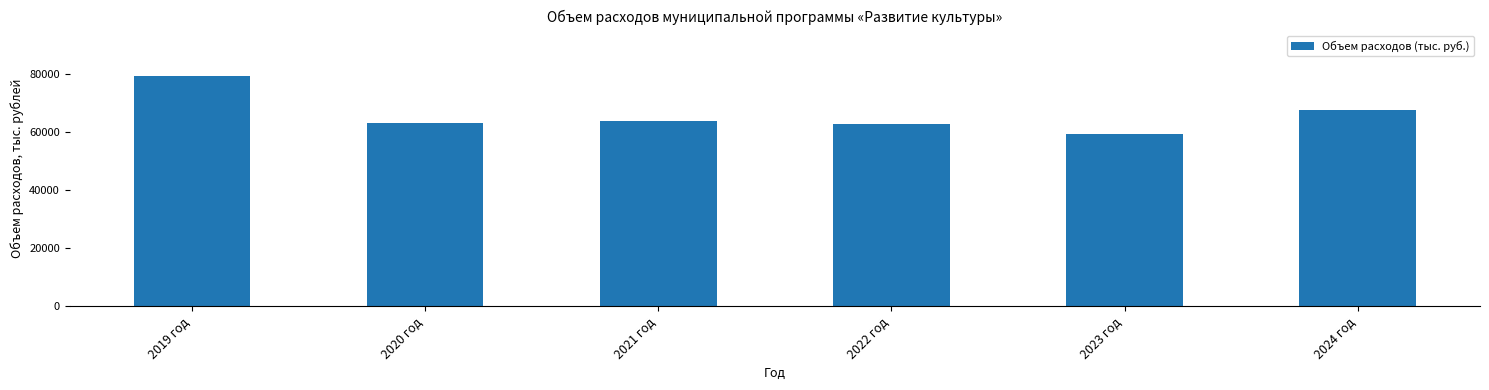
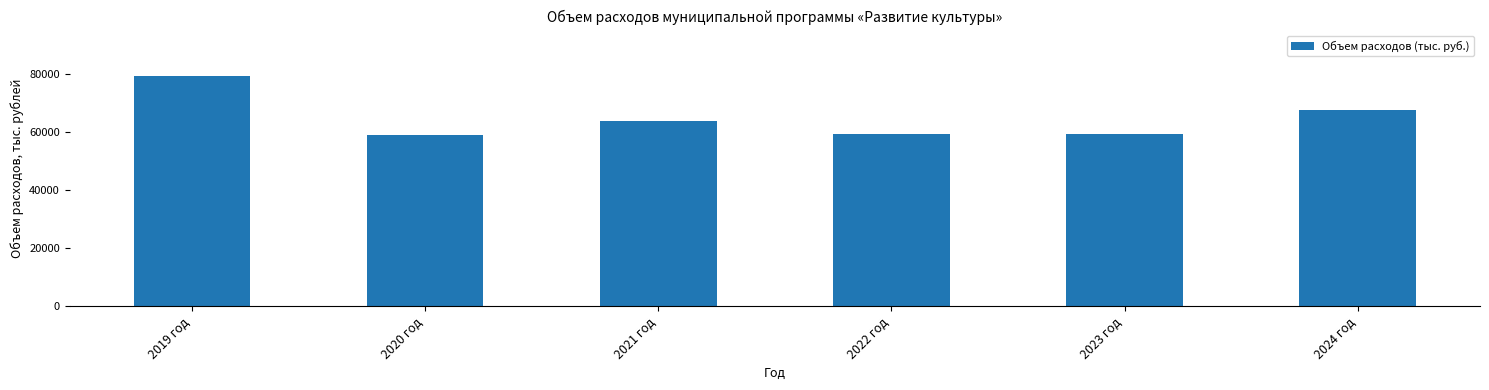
2020 год: 63000 -> 59000
2022 год: 63000 -> 59000
